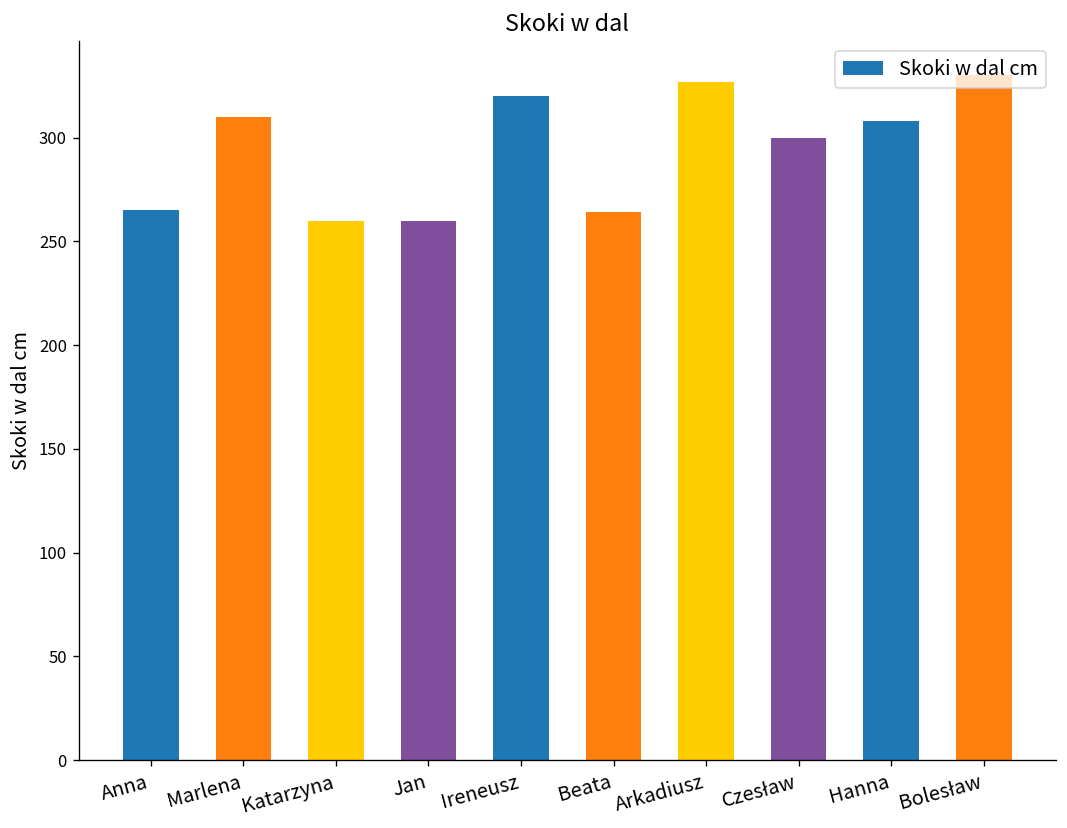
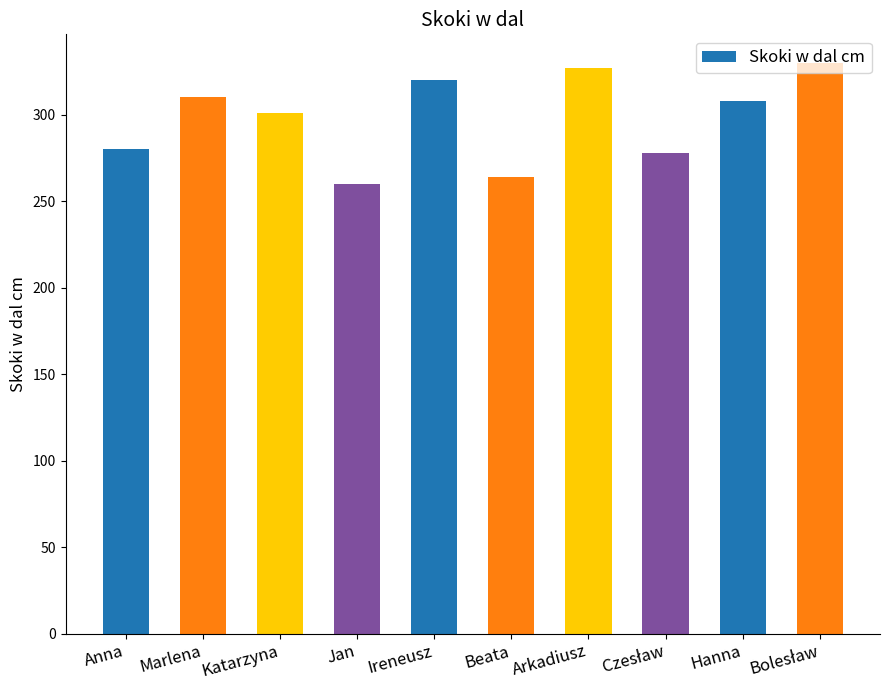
Anna: 265 -> 280
Katarzyna: 260 -> 301
Czesław: 300 -> 278
